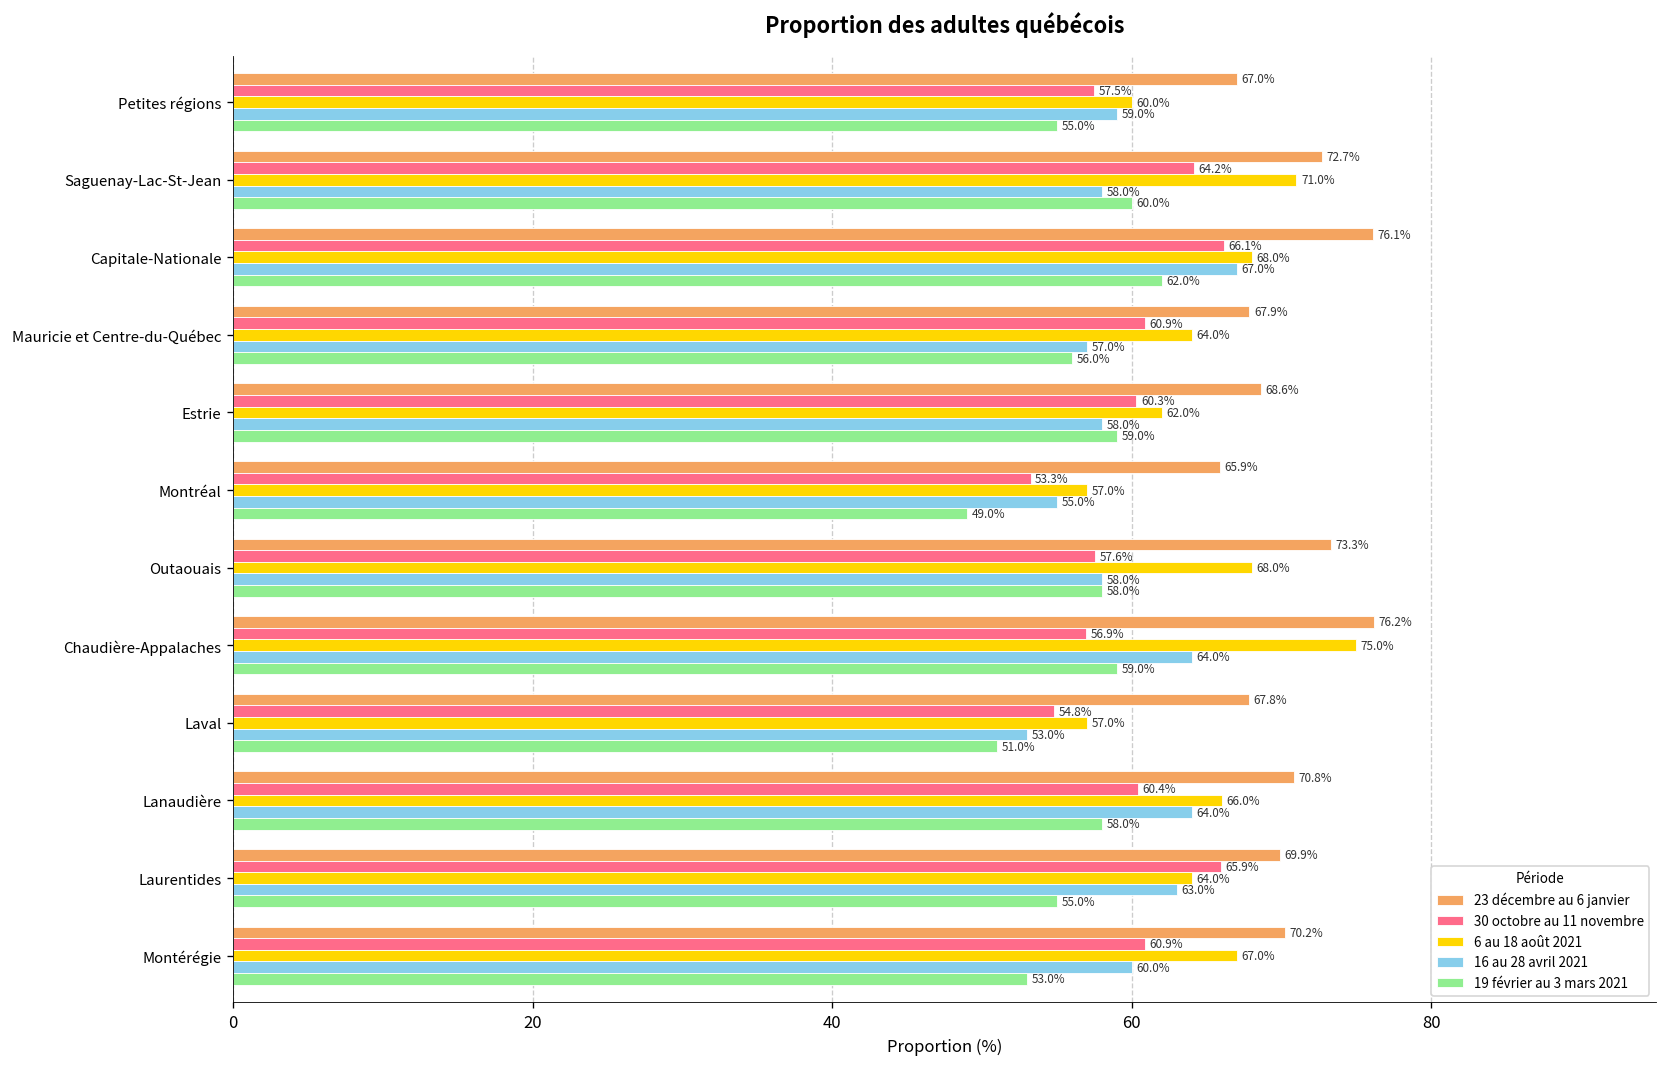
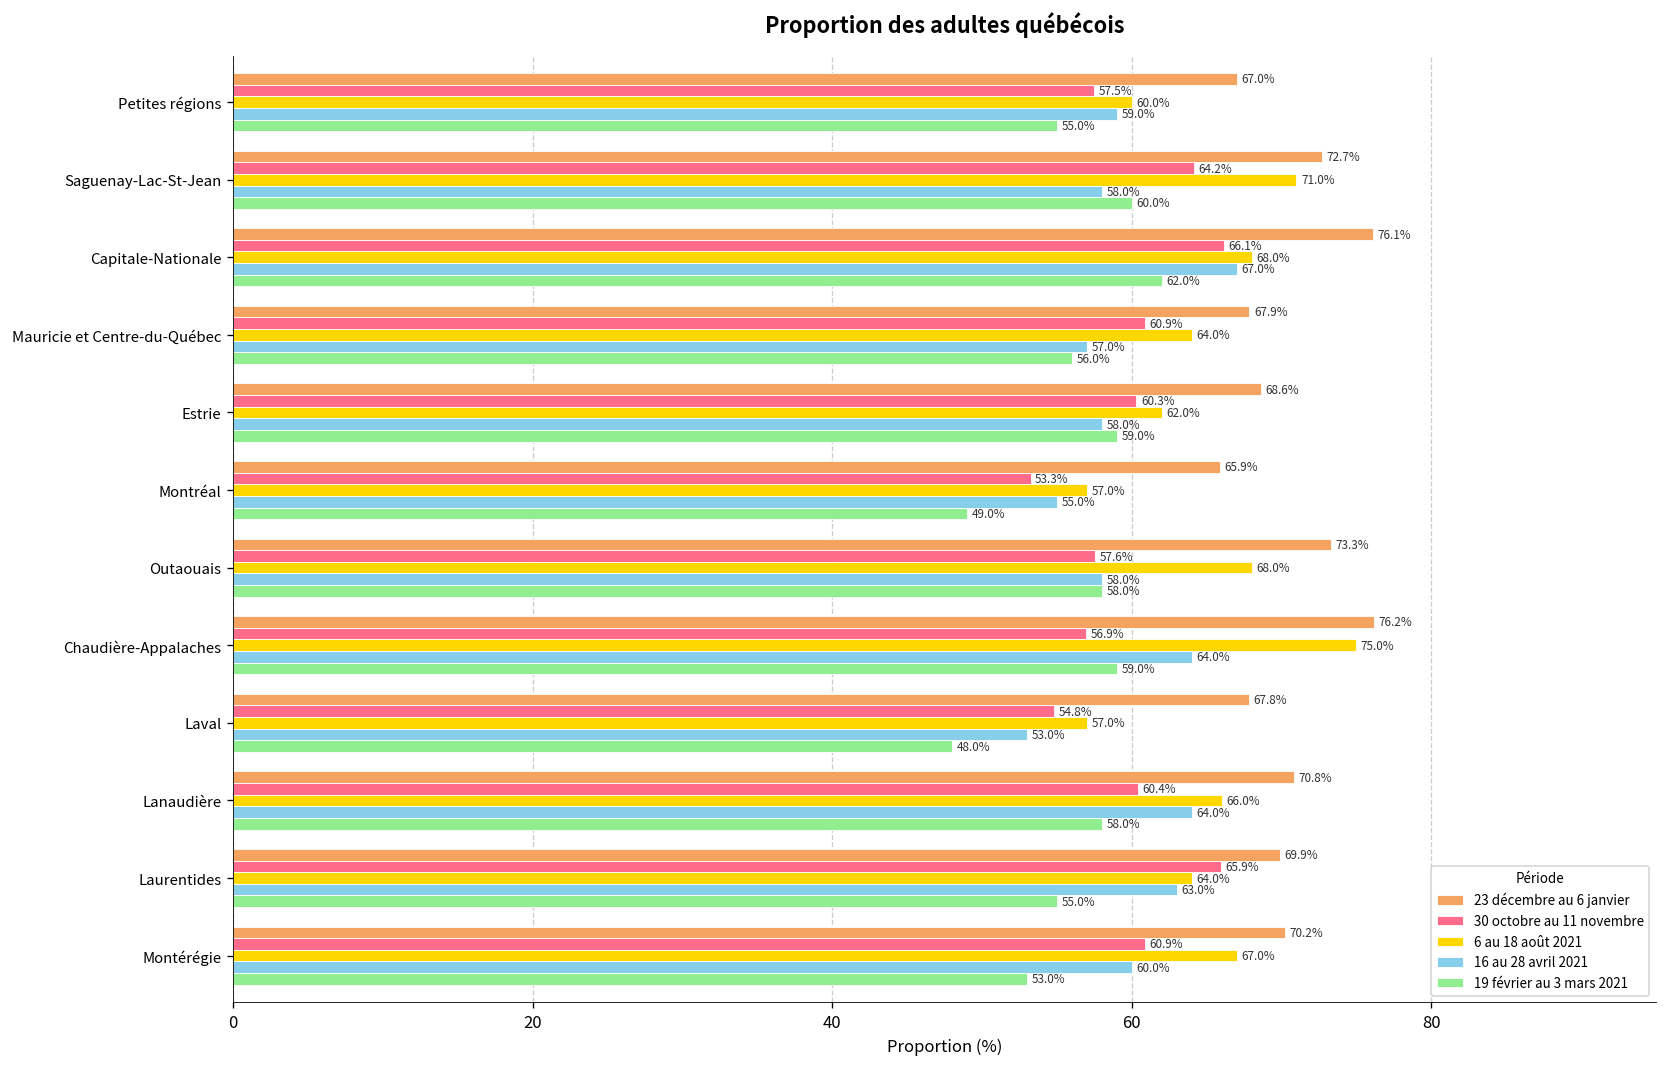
19 février au 3 mars 2021, Laval: 51.0% -> 48.0%
